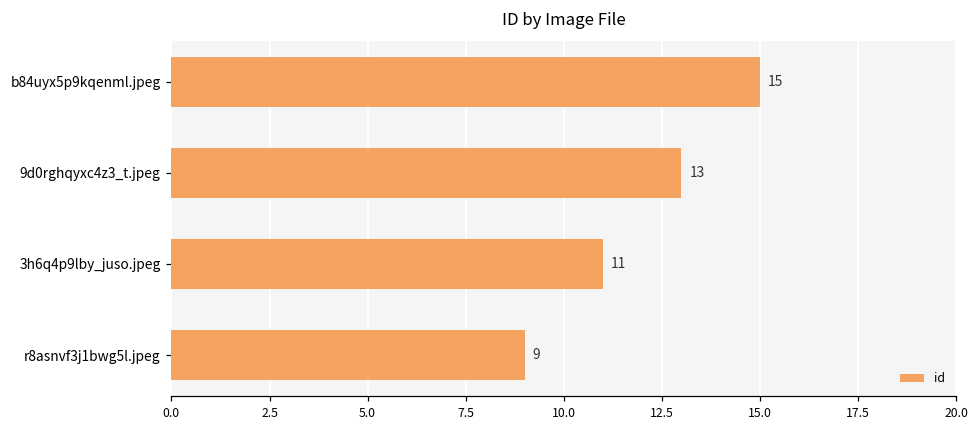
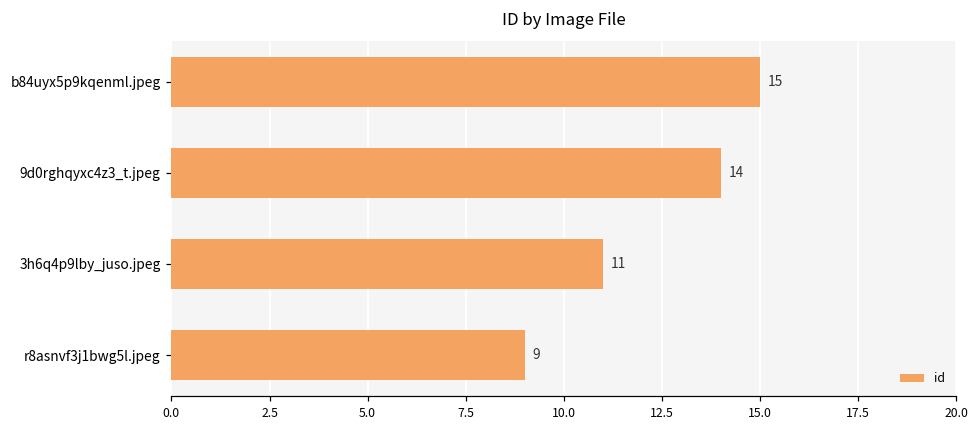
9d0rghqyxc4z3_t.jpeg: 13 -> 14
